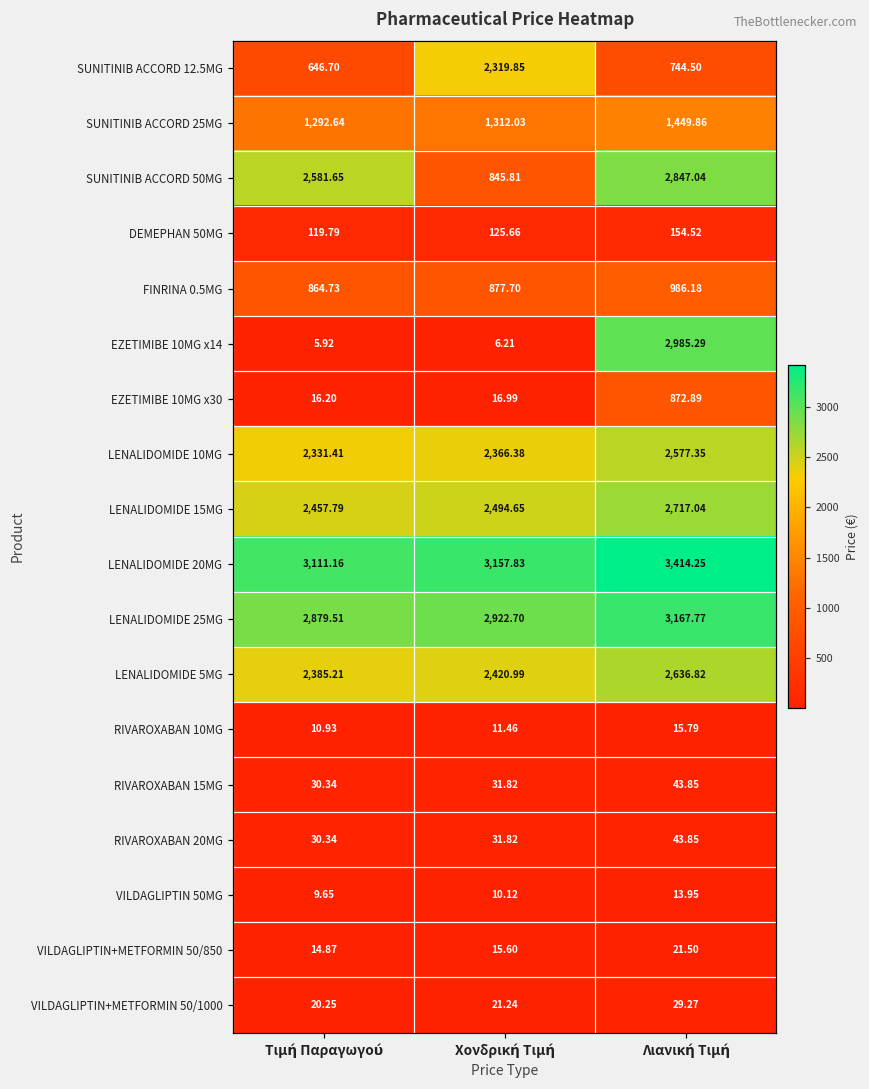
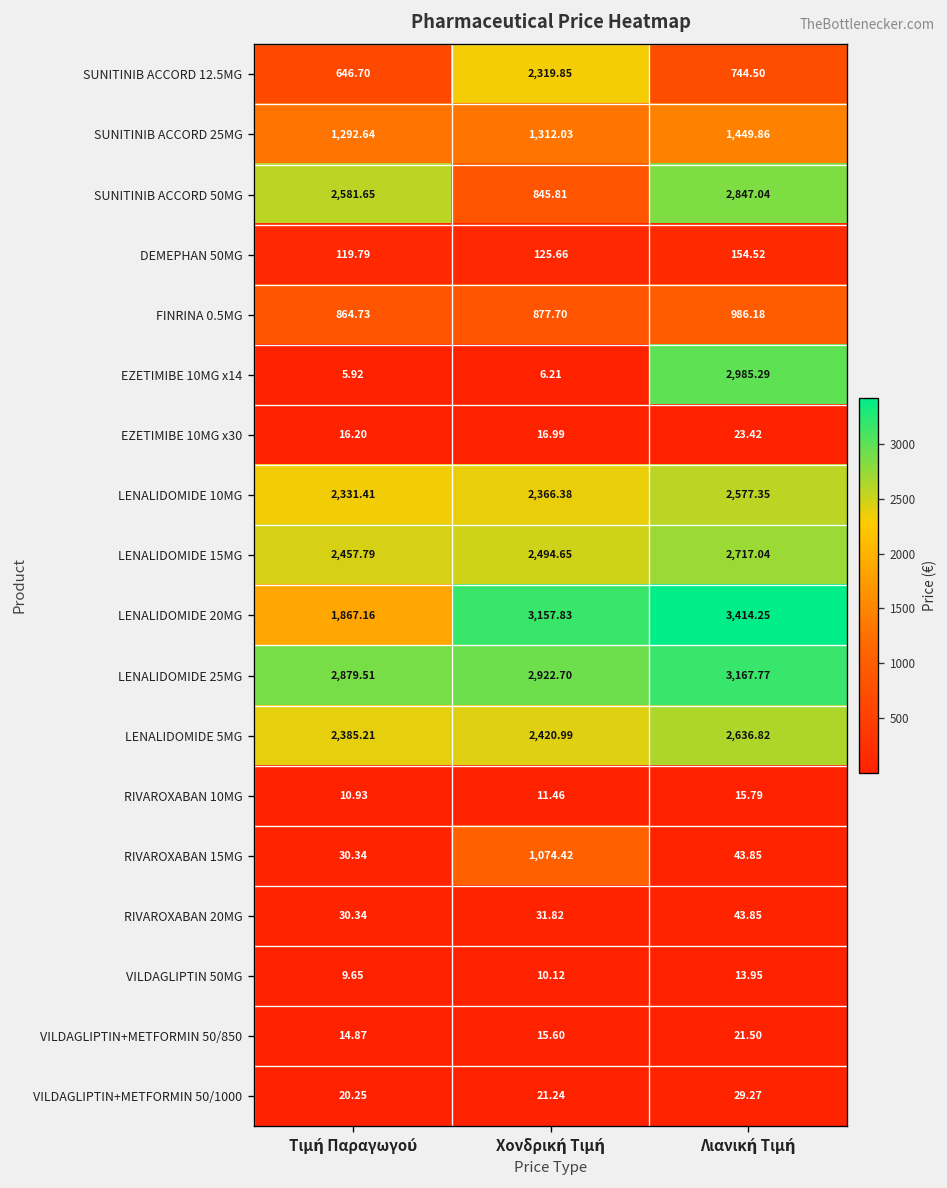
EZETIMIBE 10MG x30, Λιανική Τιμή: 872.89 -> 23.42
LENALIDOMIDE 20MG, Τιμή Παραγωγού: 3,111.16 -> 1,867.16
RIVAROXABAN 15MG, Χονδρική Τιμή: 31.82 -> 1,074.42
